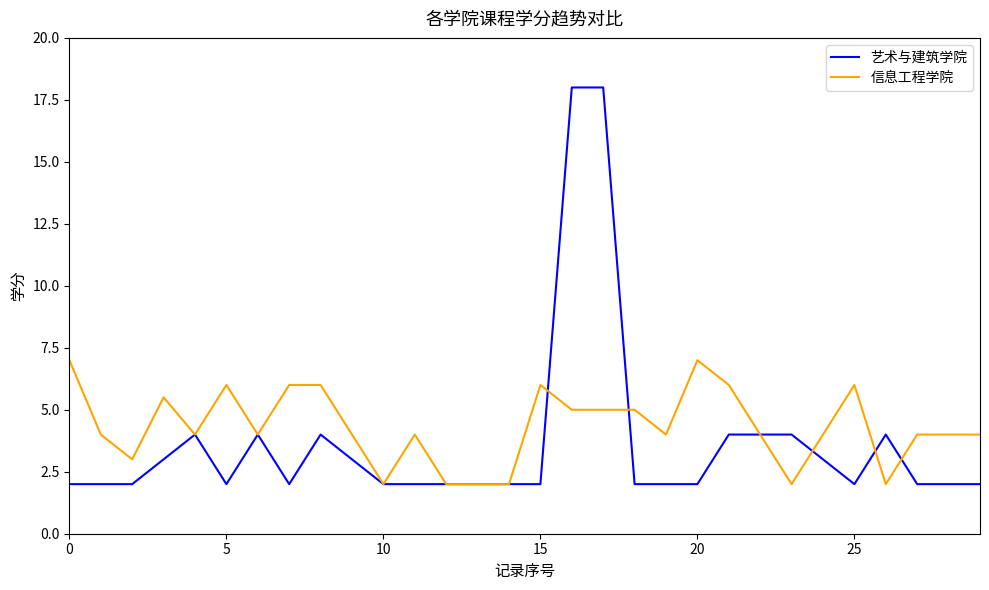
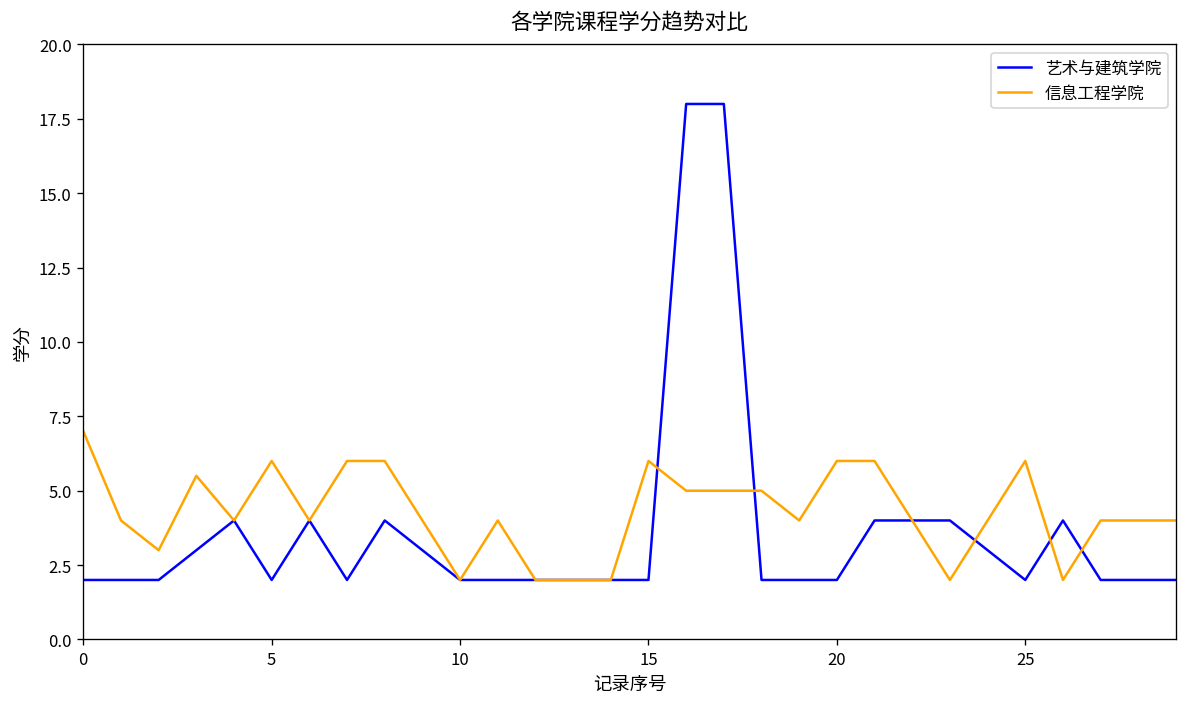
信息工程学院, 20: 7 -> 6
